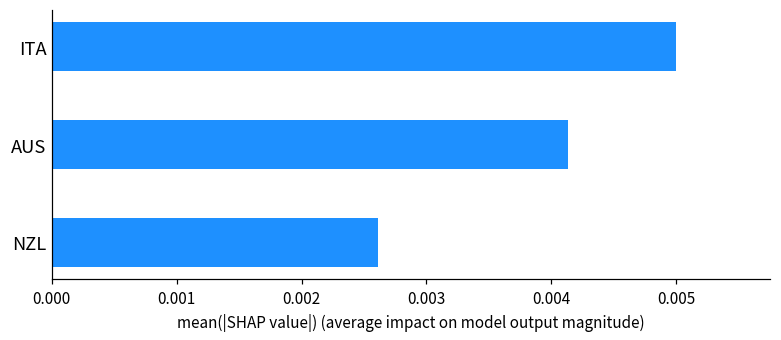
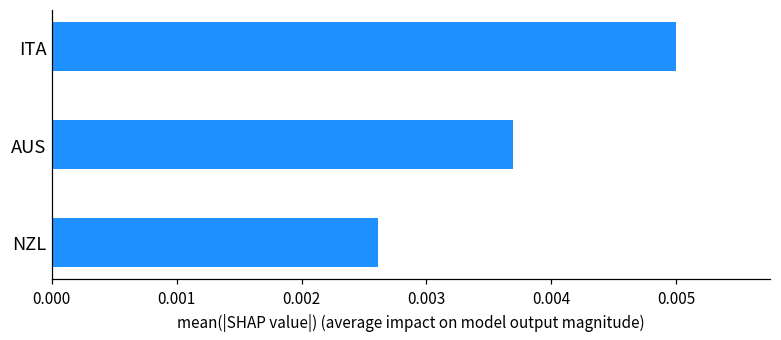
AUS: 0.00413 -> 0.00370
